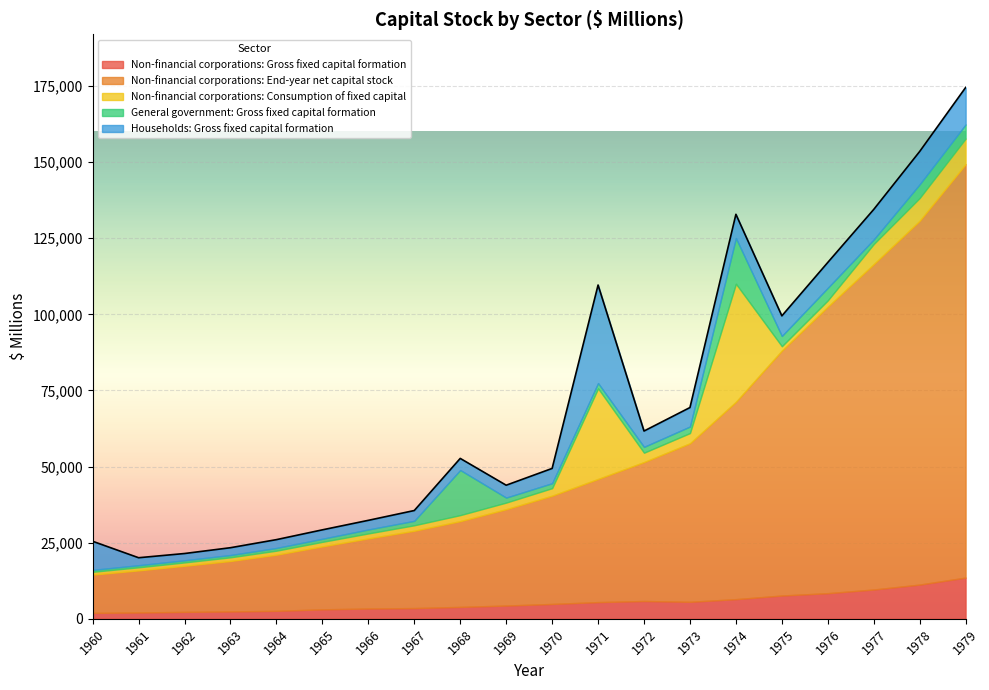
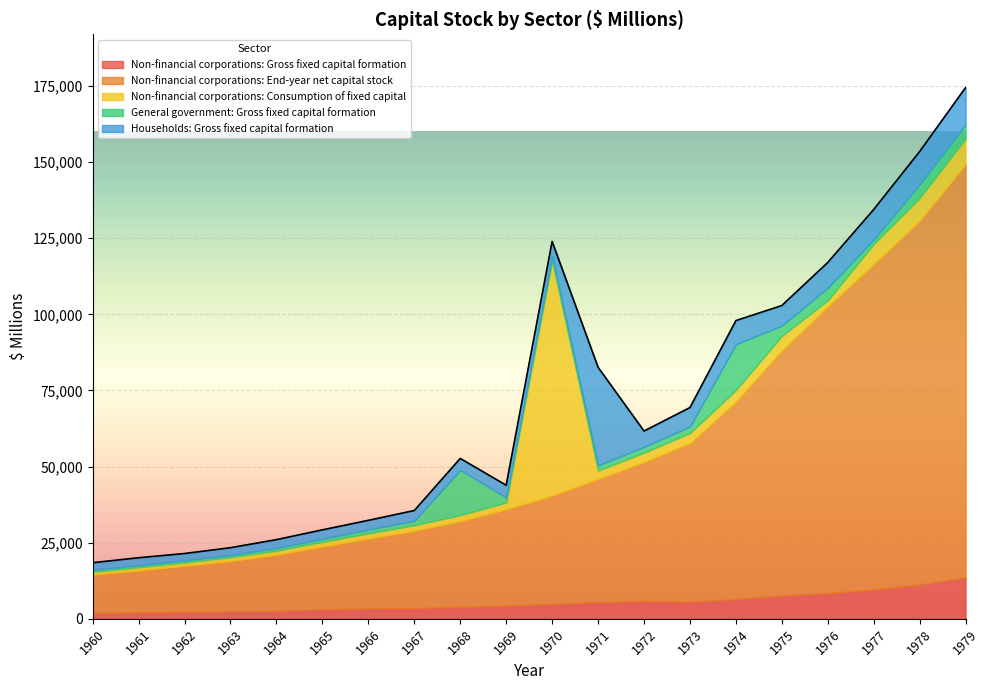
Households: Gross fixed capital formation, 1960: 9,000 -> 2,000
Non-financial corporations: Consumption of fixed capital, 1970: 2,000 -> 77,000
Non-financial corporations: Consumption of fixed capital, 1971: 30,000 -> 3,000
Non-financial corporations: Consumption of fixed capital, 1974: 39,000 -> 4,000
Non-financial corporations: Consumption of fixed capital, 1975: 1,000 -> 5,000
